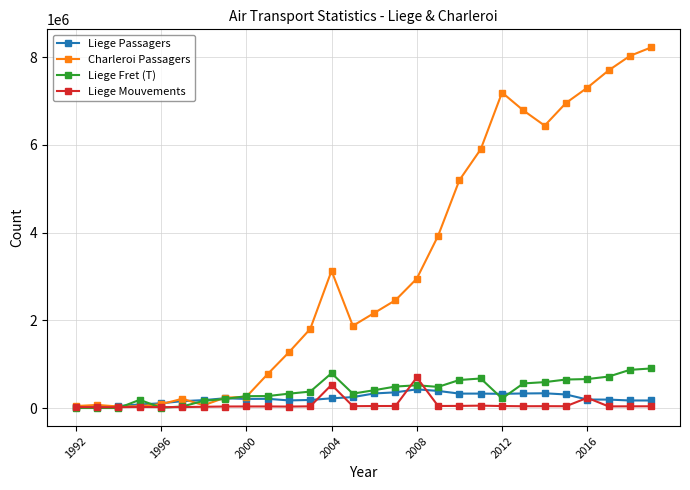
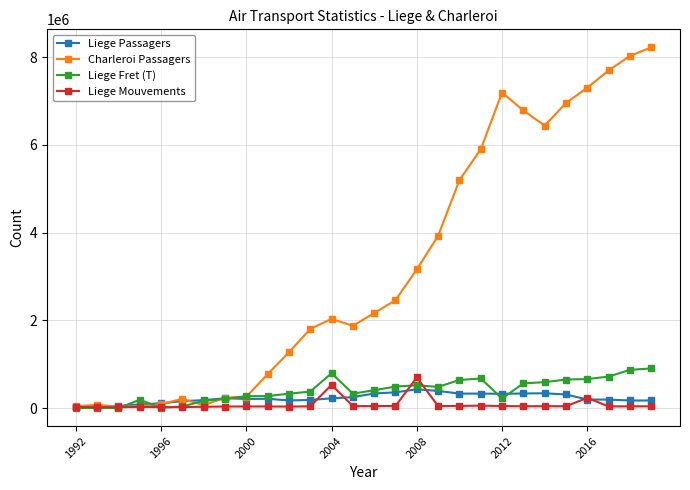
Charleroi Passagers, 2004: 3100000 -> 2000000
Charleroi Passagers, 2008: 3000000 -> 3200000
